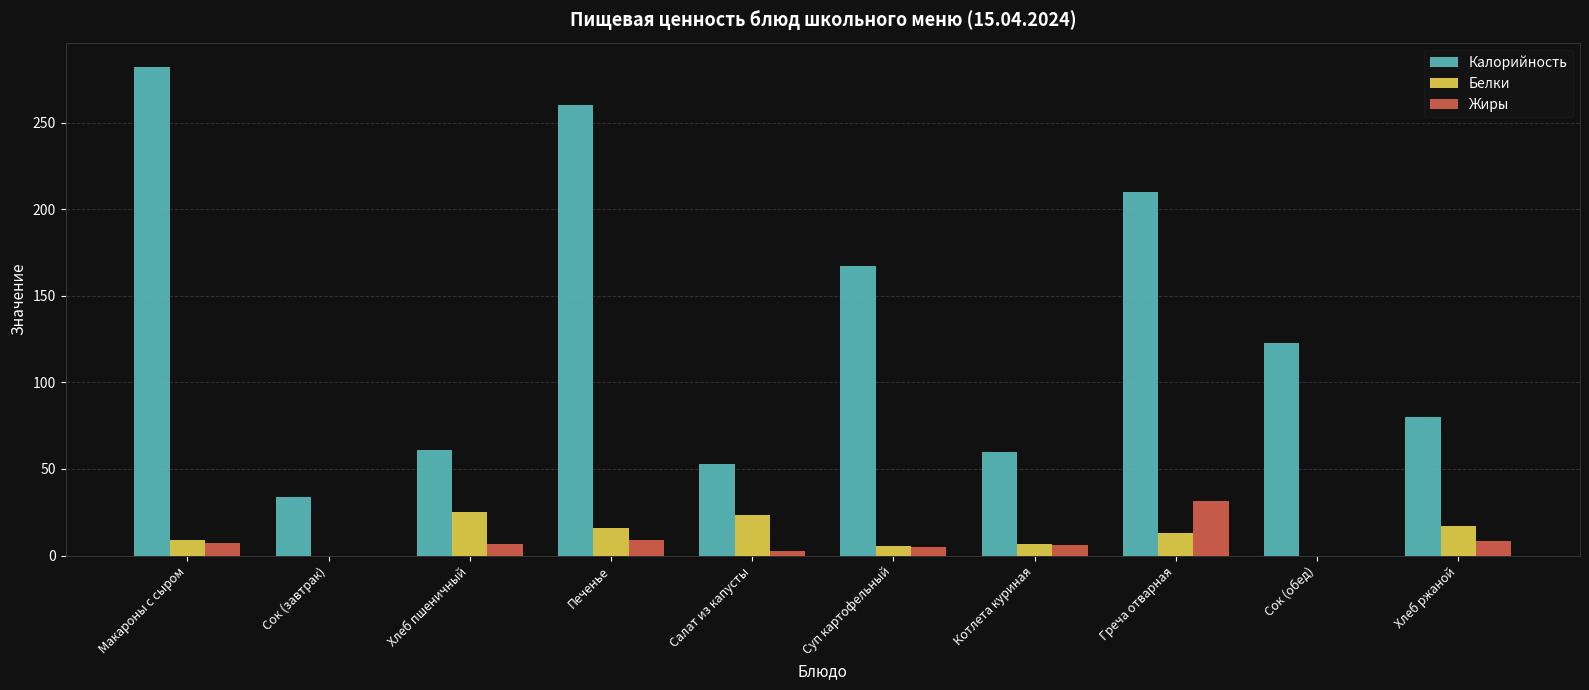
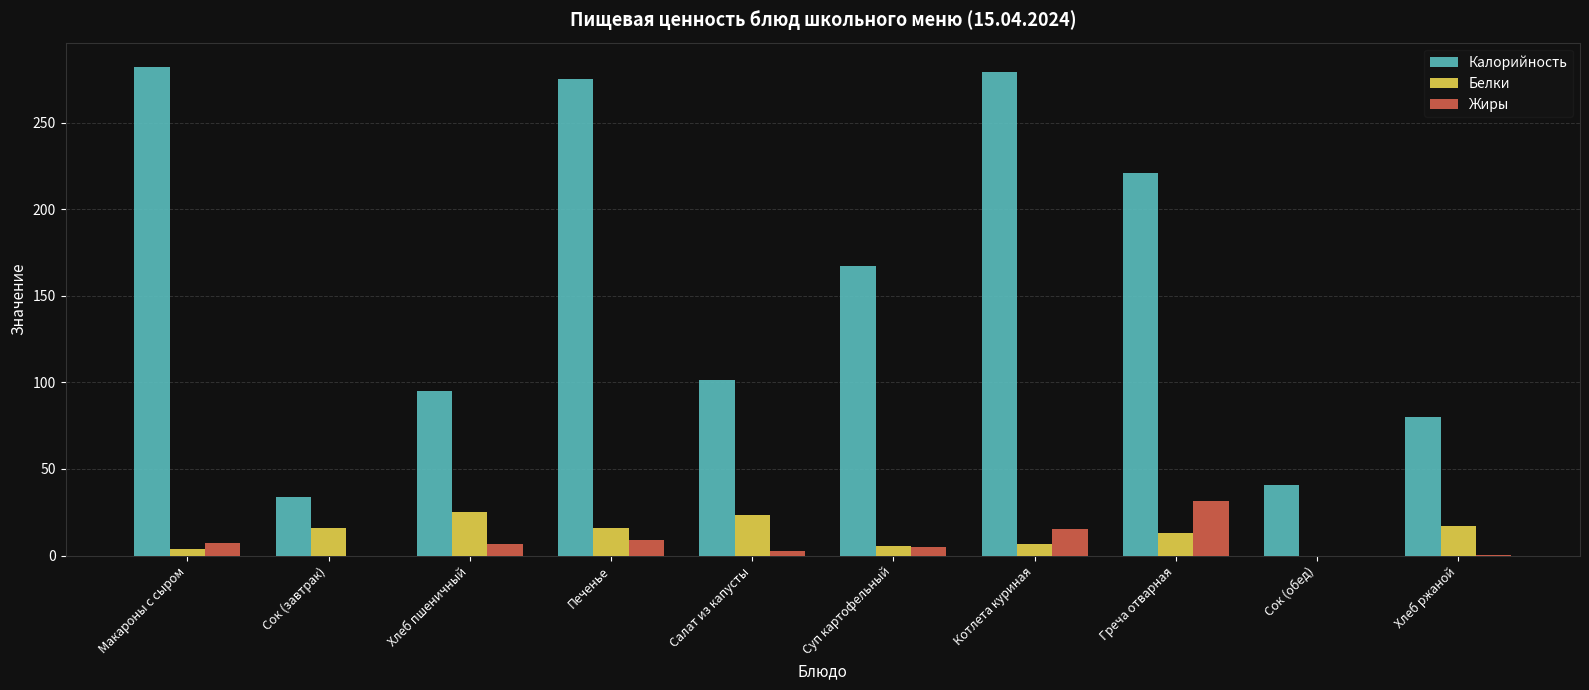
Белки, Макароны с сыром: 9 -> 4
Белки, Сок (завтрак): 0 -> 16
Калорийность, Хлеб пшеничный: 61 -> 95
Калорийность, Печенье: 260 -> 275
Калорийность, Салат из капусты: 53 -> 102
Калорийность, Котлета куриная: 60 -> 279
Жиры, Котлета куриная: 6 -> 15
Калорийность, Греча отварная: 210 -> 221
Калорийность, Сок (обед): 123 -> 41
Жиры, Хлеб ржаной: 8 -> 1
